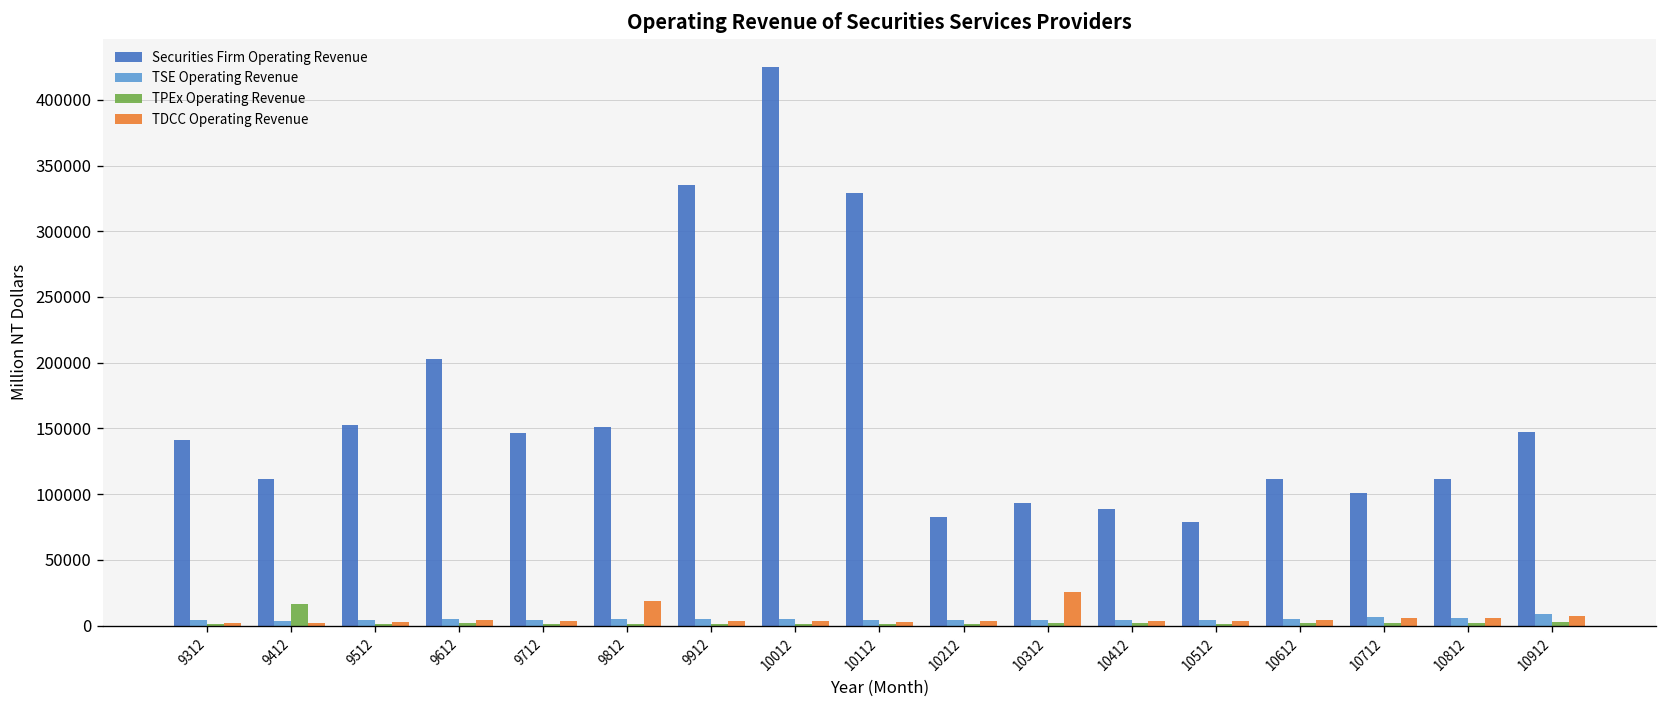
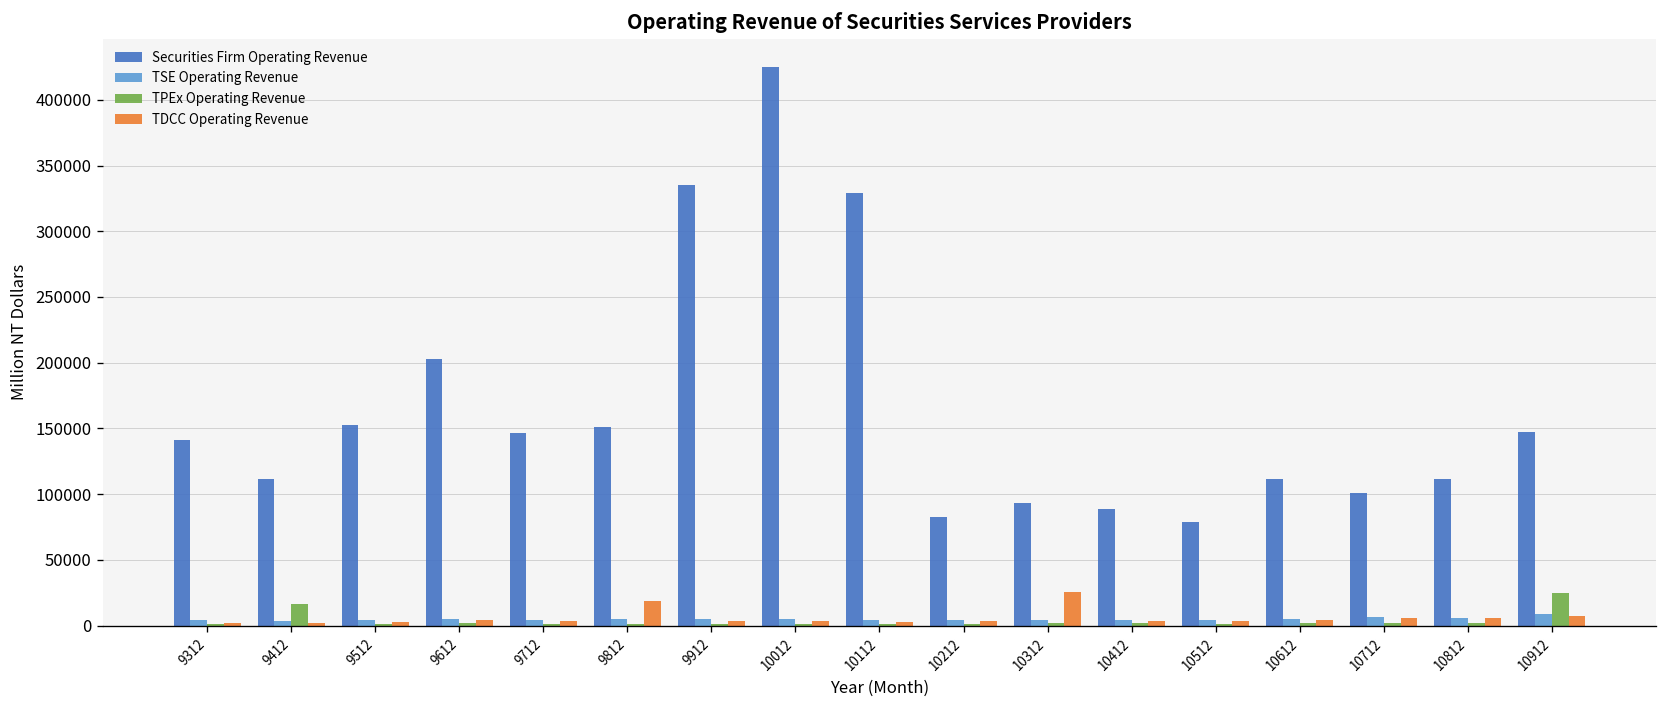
TPEx Operating Revenue, 10912: 3000 -> 25000
